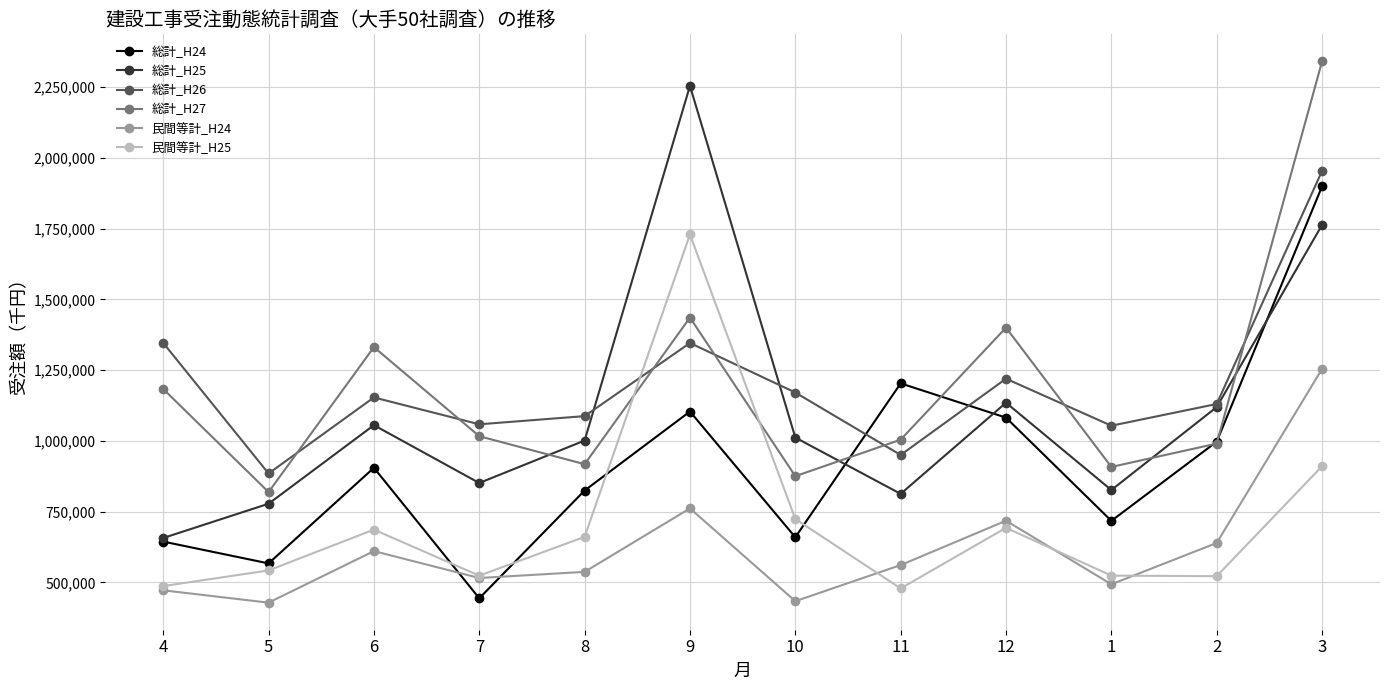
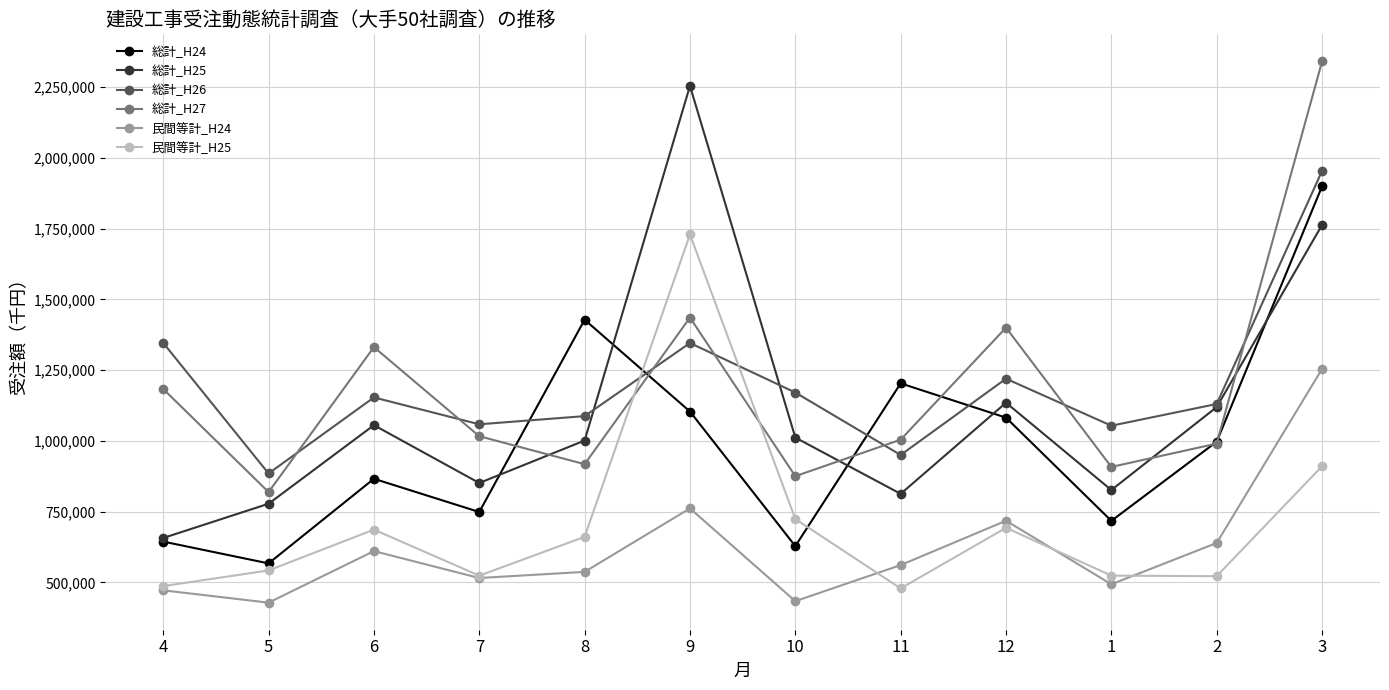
総計_H24, 6: 910,000 -> 870,000
総計_H24, 7: 440,000 -> 750,000
総計_H24, 8: 820,000 -> 1,430,000
総計_H24, 10: 660,000 -> 630,000
